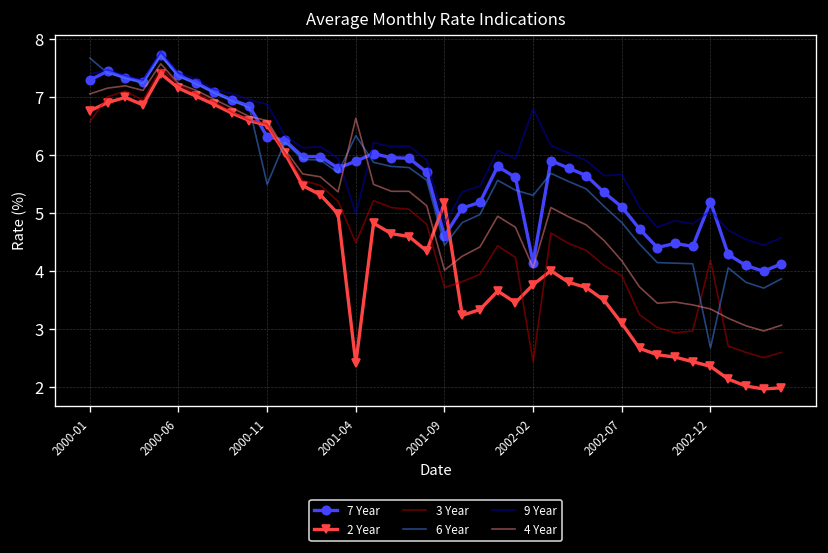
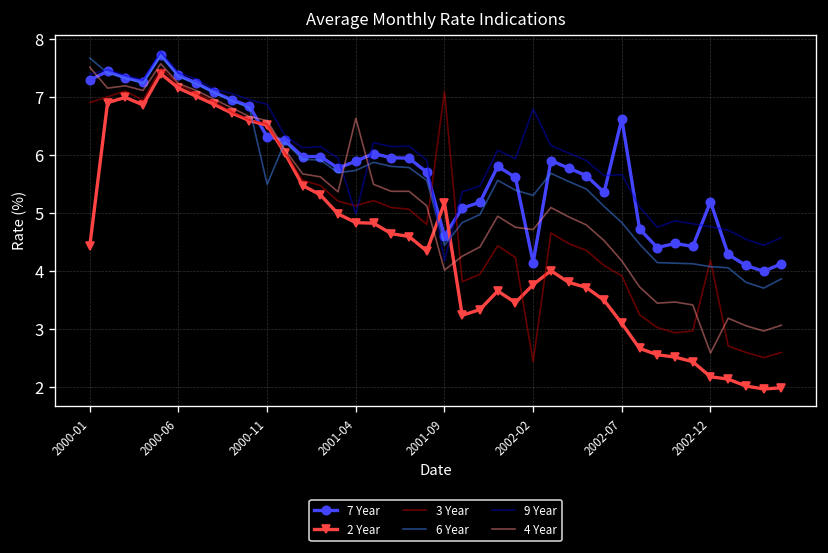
2 Year, 2000-01: 6.8 -> 4.4
3 Year, 2000-01: 6.6 -> 6.9
4 Year, 2000-01: 7.1 -> 7.5
2 Year, 2001-04: 2.4 -> 4.8
3 Year, 2001-04: 4.5 -> 5.1
6 Year, 2001-04: 6.3 -> 5.7
3 Year, 2001-09: 3.7 -> 7.1
9 Year, 2001-09: 4.8 -> 4.2
4 Year, 2002-02: 4.1 -> 4.7
7 Year, 2002-07: 5.1 -> 6.6
2 Year, 2002-12: 2.4 -> 2.2
6 Year, 2002-12: 2.7 -> 4.1
9 Year, 2002-12: 5.0 -> 4.8
4 Year, 2002-12: 3.4 -> 2.6
